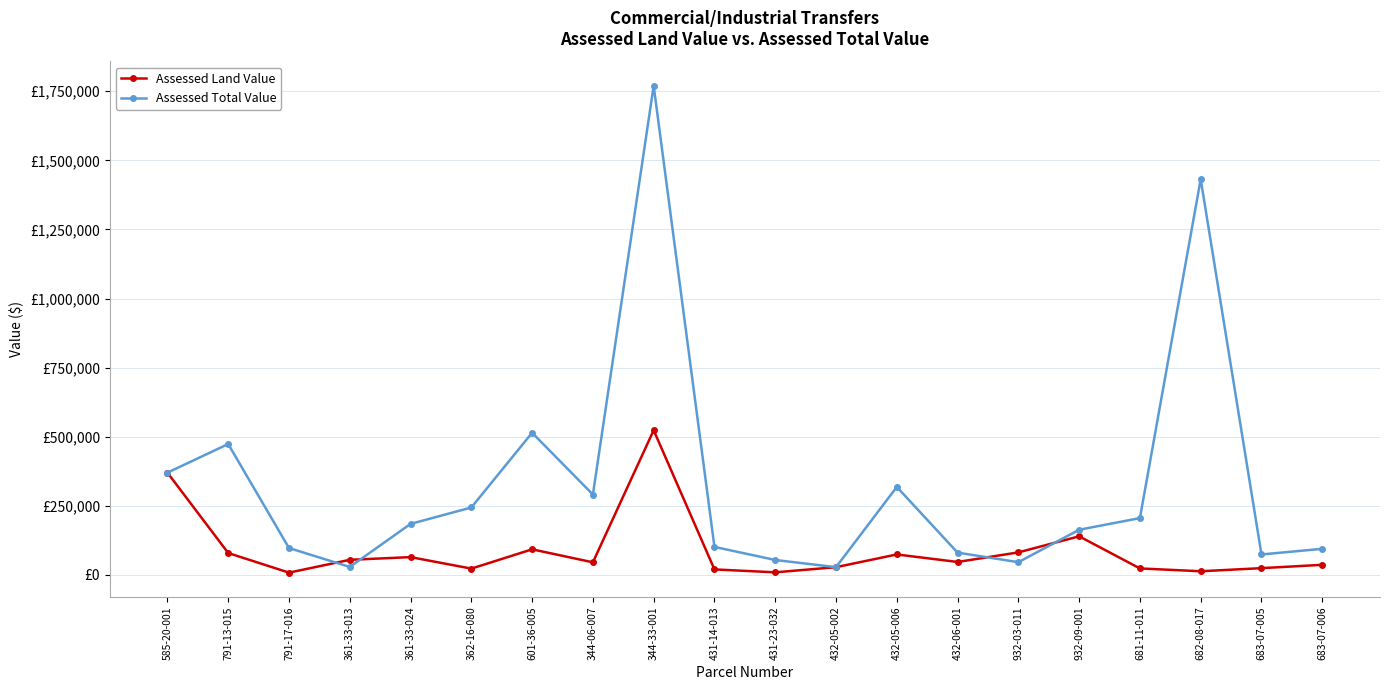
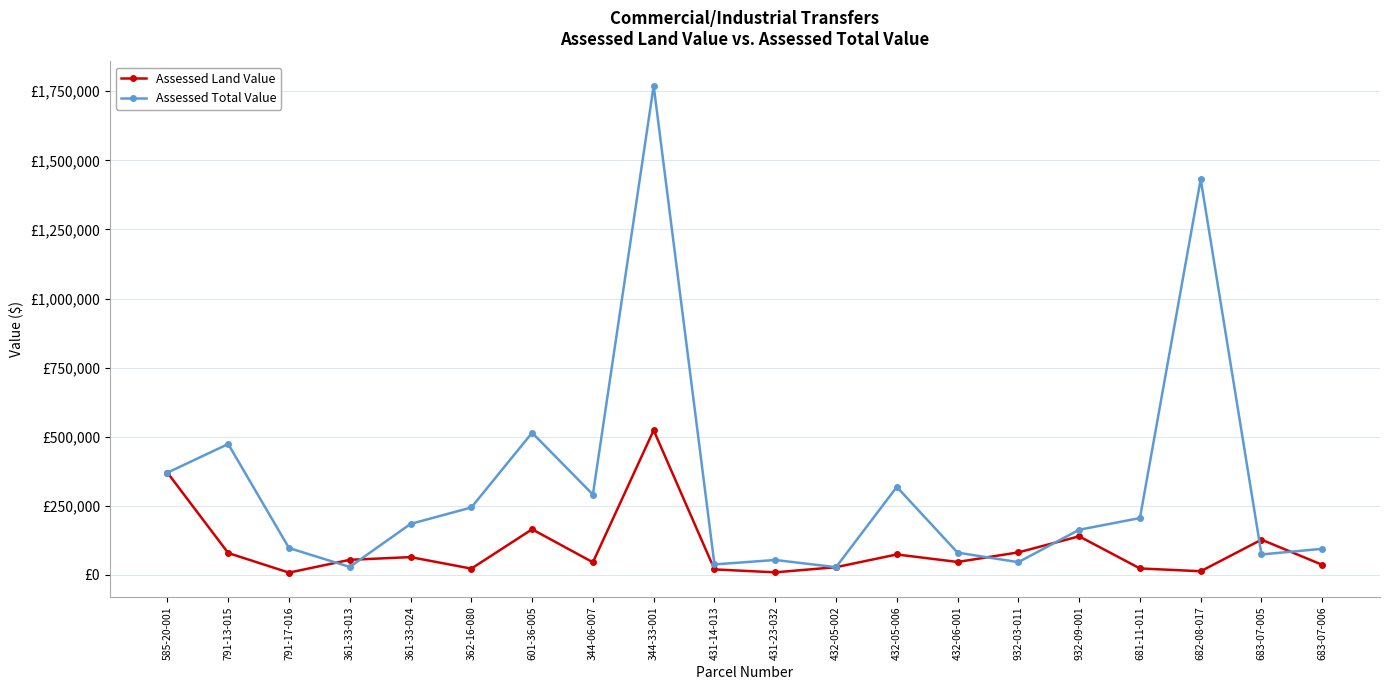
Assessed Land Value, 601-36-005: £90,000 -> £160,000
Assessed Total Value, 431-14-013: £100,000 -> £40,000
Assessed Land Value, 683-07-005: £20,000 -> £130,000
